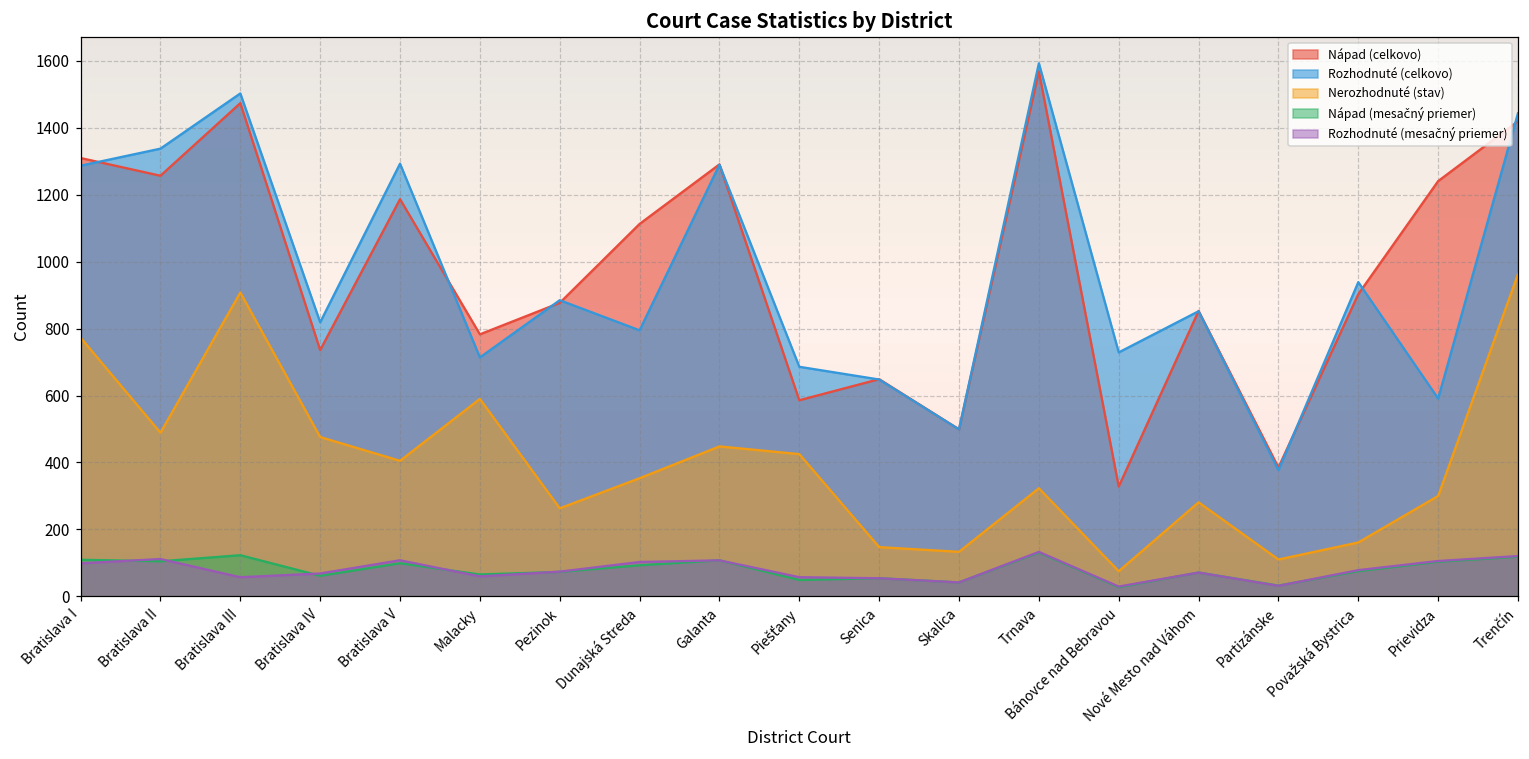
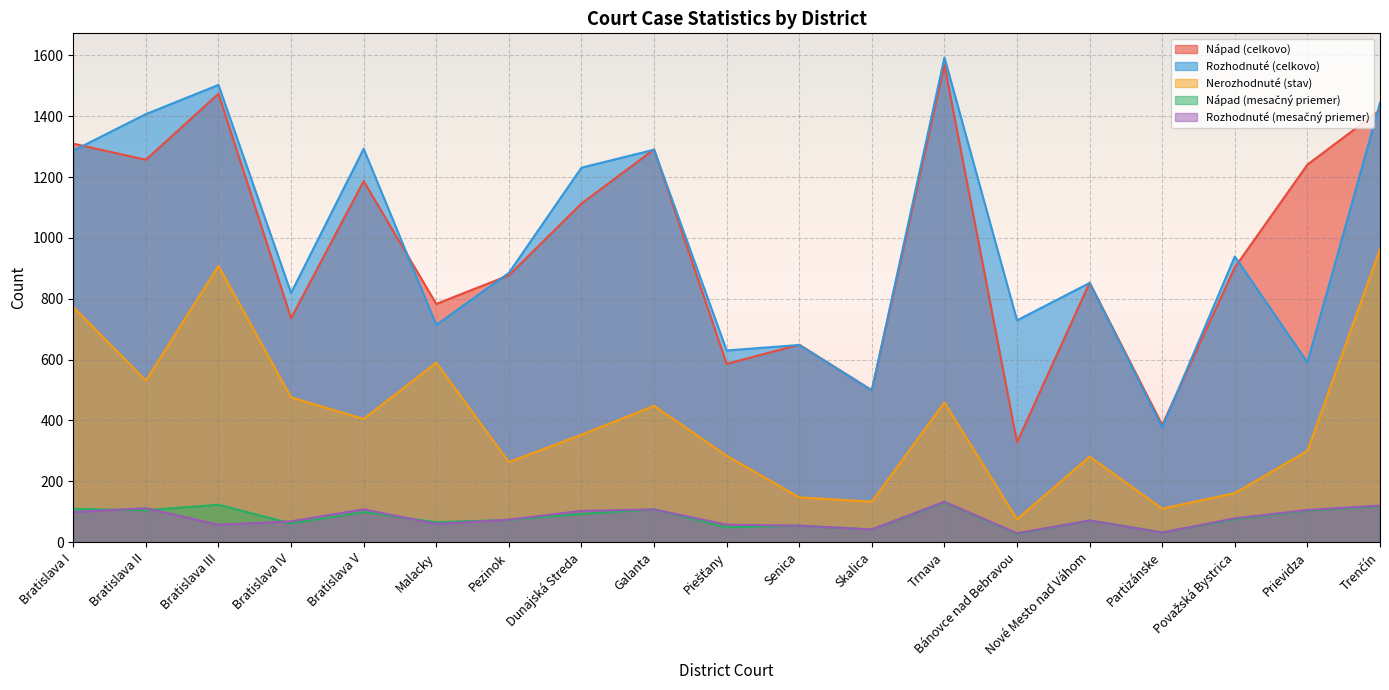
Rozhodnuté (celkovo), Bratislava II: 1340 -> 1410
Nerozhodnuté (stav), Bratislava II: 490 -> 530
Rozhodnuté (celkovo), Dunajská Streda: 800 -> 1230
Rozhodnuté (celkovo), Piešťany: 690 -> 630
Nerozhodnuté (stav), Piešťany: 430 -> 280
Nerozhodnuté (stav), Trnava: 320 -> 460
